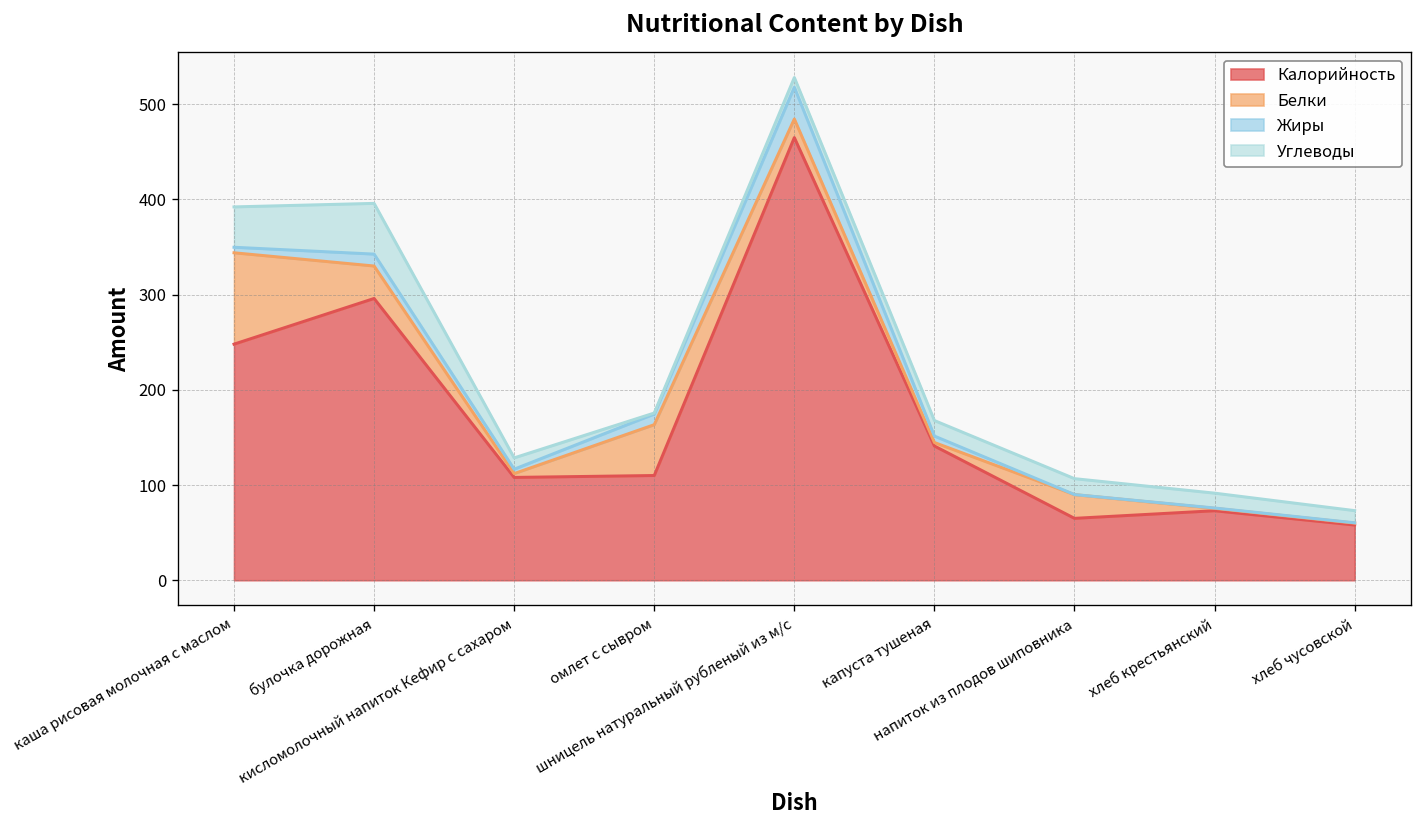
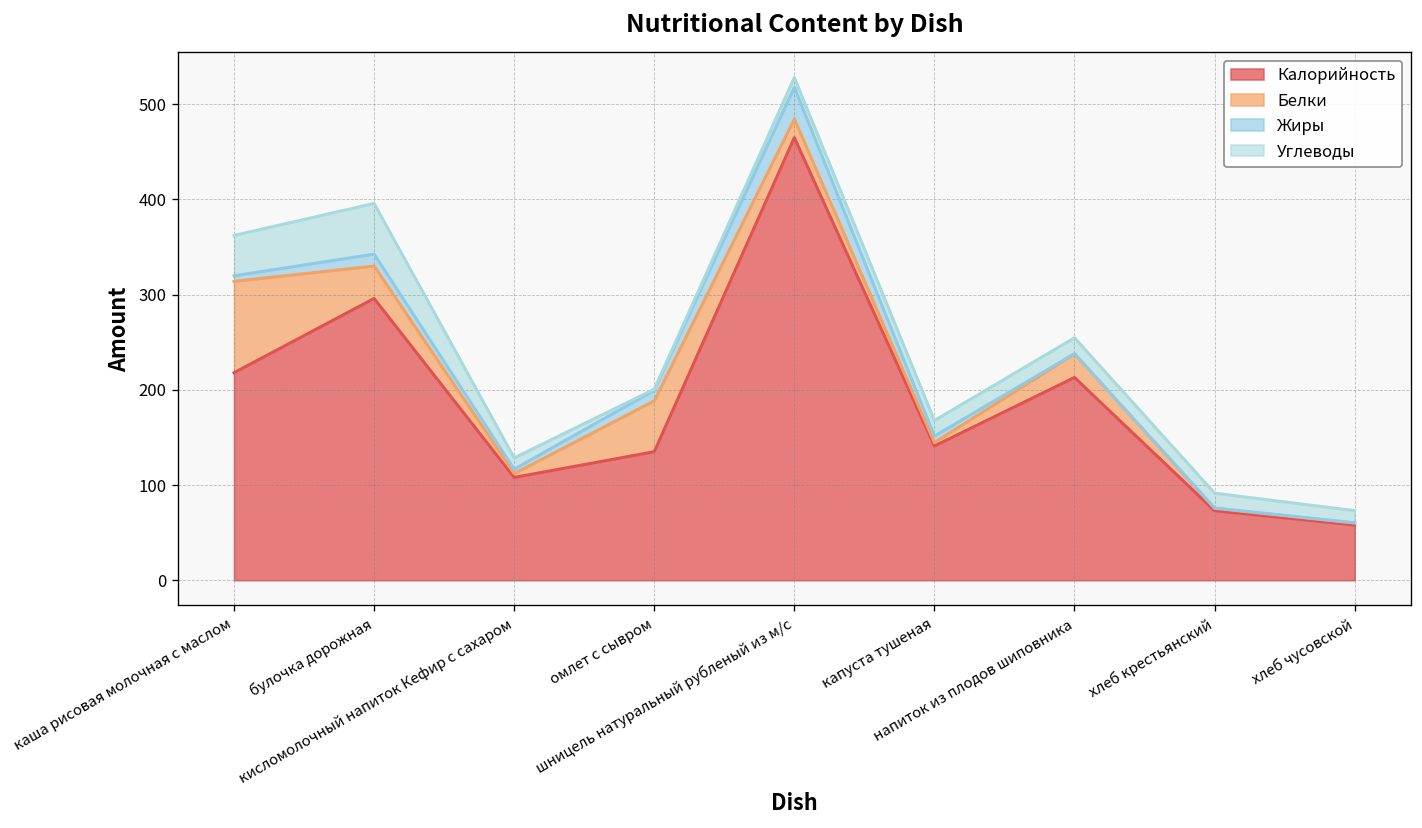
Калорийность, каша рисовая молочная с маслом: 250 -> 220
Калорийность, омлет с сывром: 110 -> 140
Калорийность, напиток из плодов шиповника: 70 -> 210
